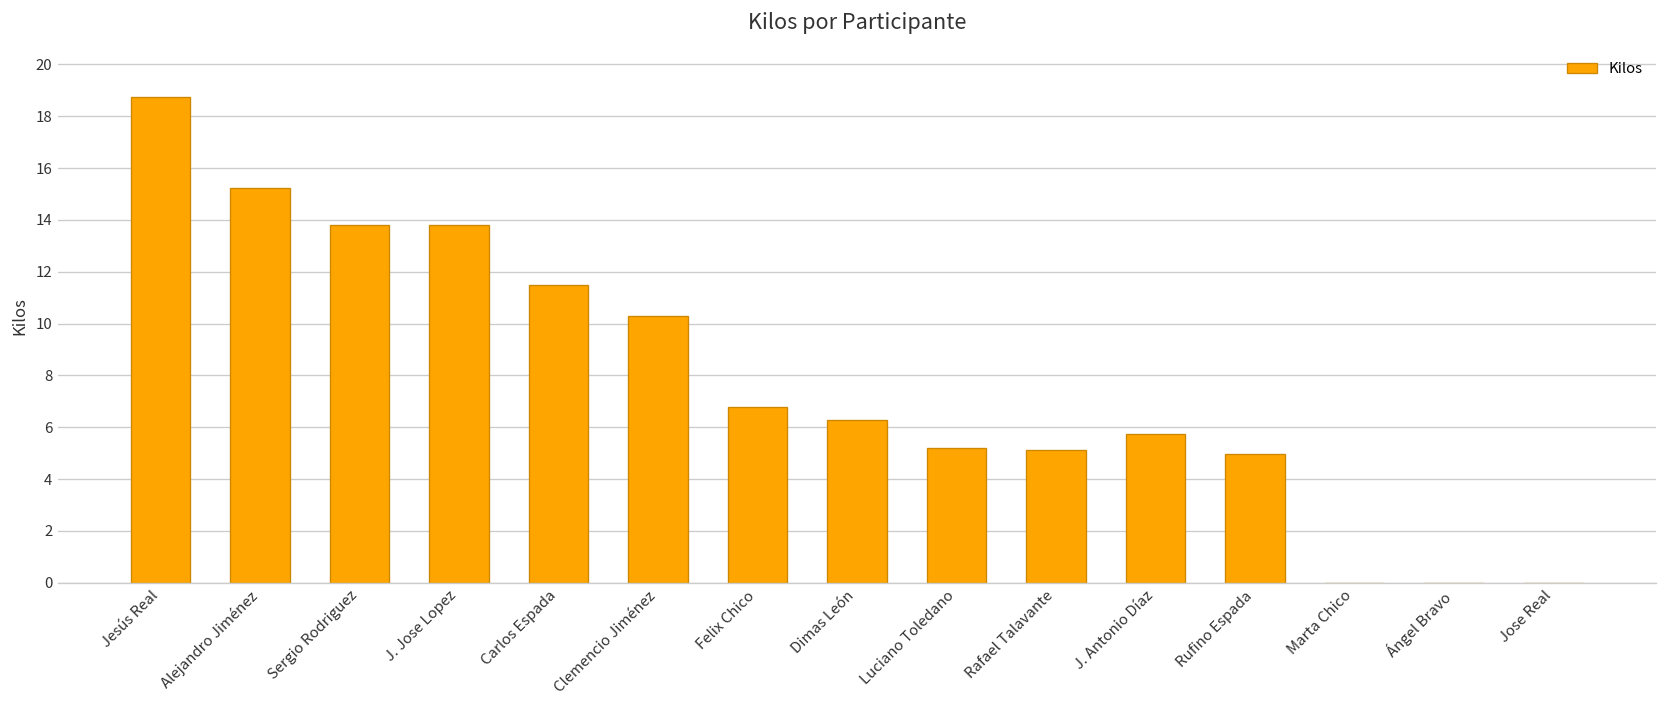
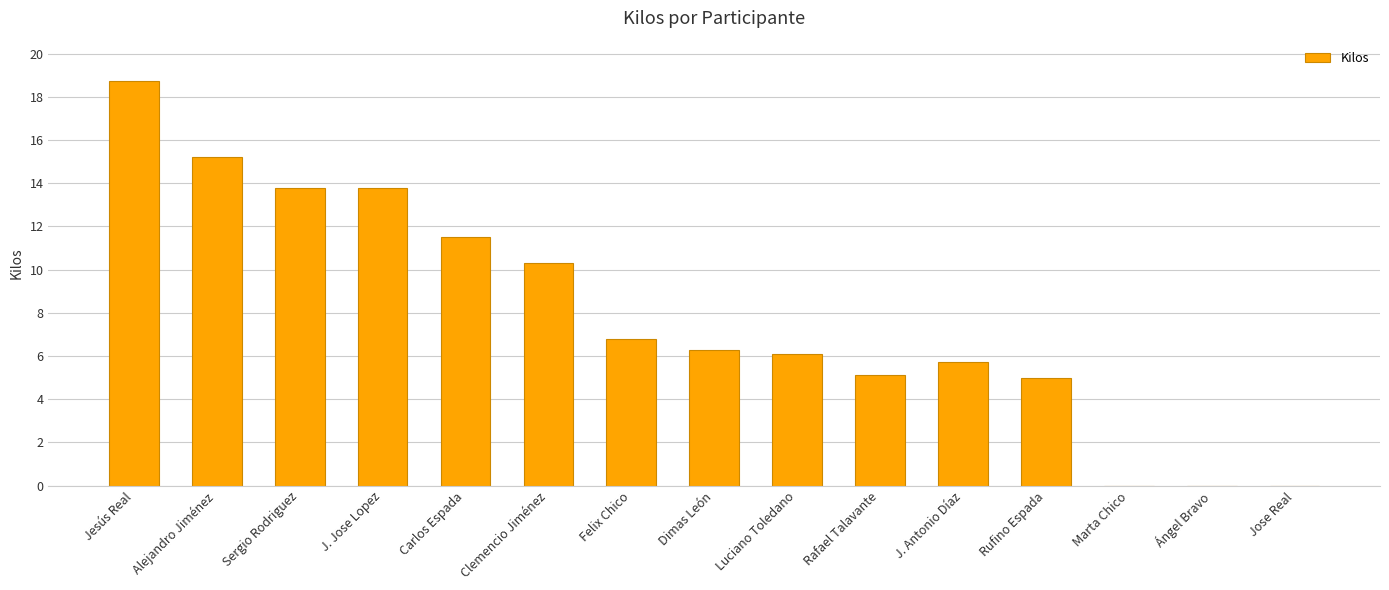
Luciano Toledano: 5.2 -> 6.1
